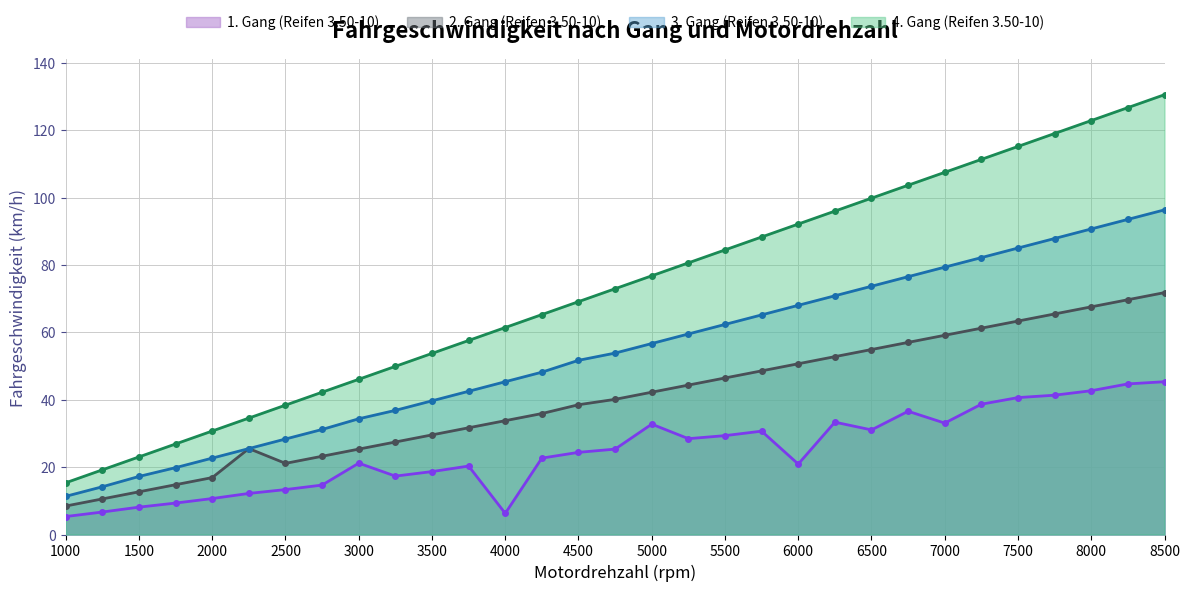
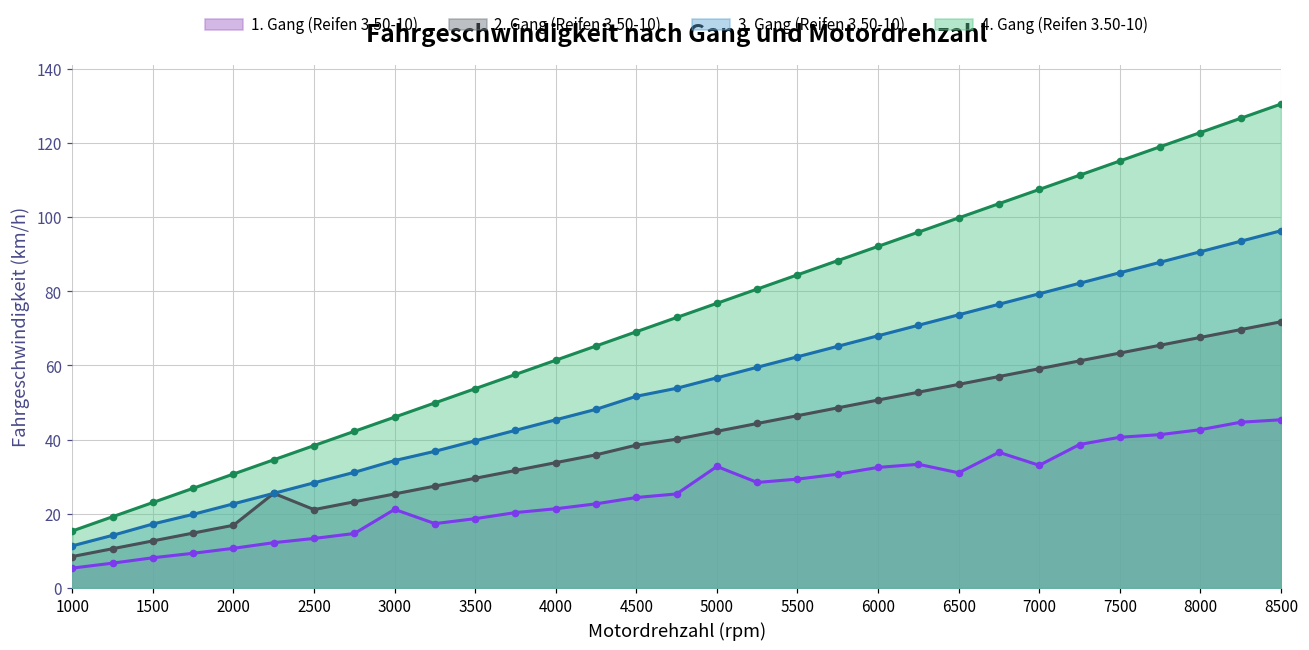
1. Gang (Reifen 3.50-10), 4000: 6 -> 21
1. Gang (Reifen 3.50-10), 6000: 21 -> 33
